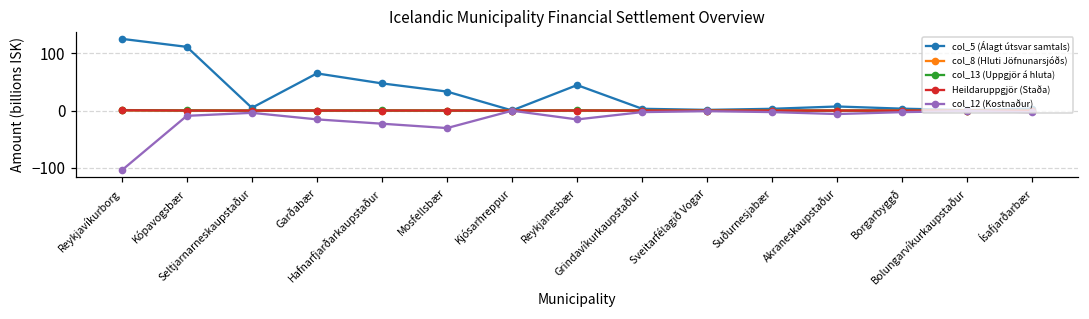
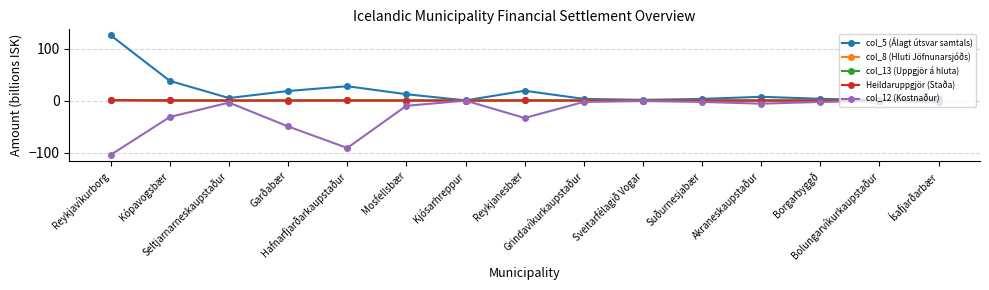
col_5 (Álagt útsvar samtals), Kópavogsbær: 110 -> 40
col_12 (Kostnaður), Kópavogsbær: -10 -> -30
col_5 (Álagt útsvar samtals), Garðabær: 70 -> 20
col_12 (Kostnaður), Garðabær: -20 -> -50
col_5 (Álagt útsvar samtals), Hafnarfjarðarkaupstaður: 50 -> 30
col_12 (Kostnaður), Hafnarfjarðarkaupstaður: -20 -> -90
col_5 (Álagt útsvar samtals), Mosfellsbær: 30 -> 10
col_12 (Kostnaður), Mosfellsbær: -30 -> -10
col_5 (Álagt útsvar samtals), Reykjanesbær: 40 -> 20
col_12 (Kostnaður), Reykjanesbær: -20 -> -30
